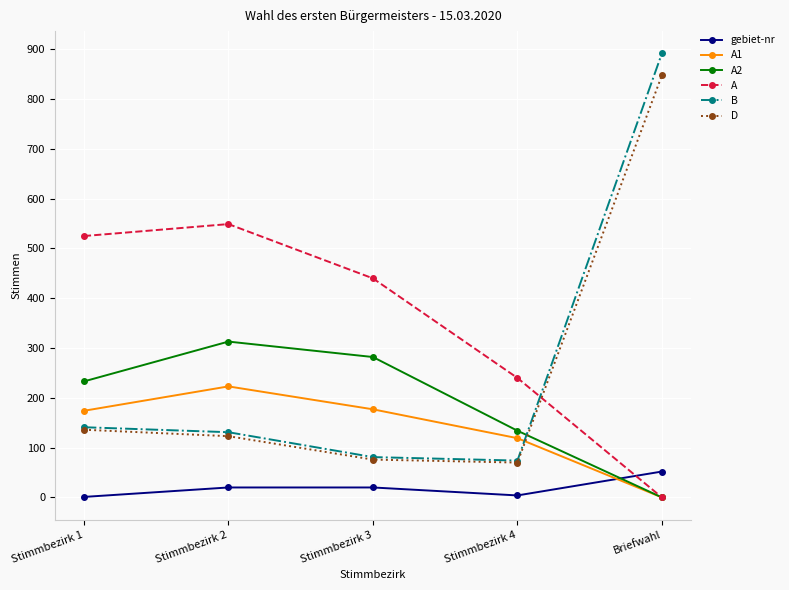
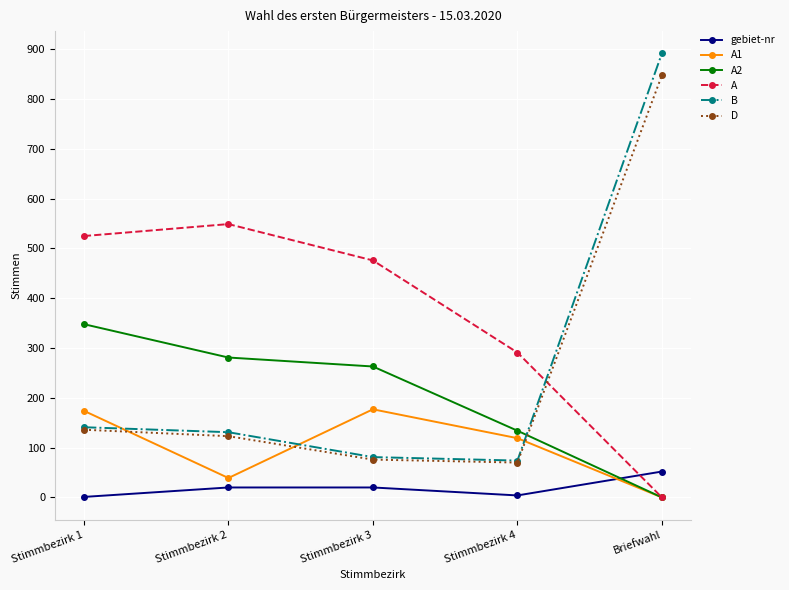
A2, Stimmbezirk 1: 230 -> 350
A1, Stimmbezirk 2: 220 -> 40
A2, Stimmbezirk 2: 310 -> 280
A2, Stimmbezirk 3: 280 -> 260
A, Stimmbezirk 3: 440 -> 480
A, Stimmbezirk 4: 240 -> 290
